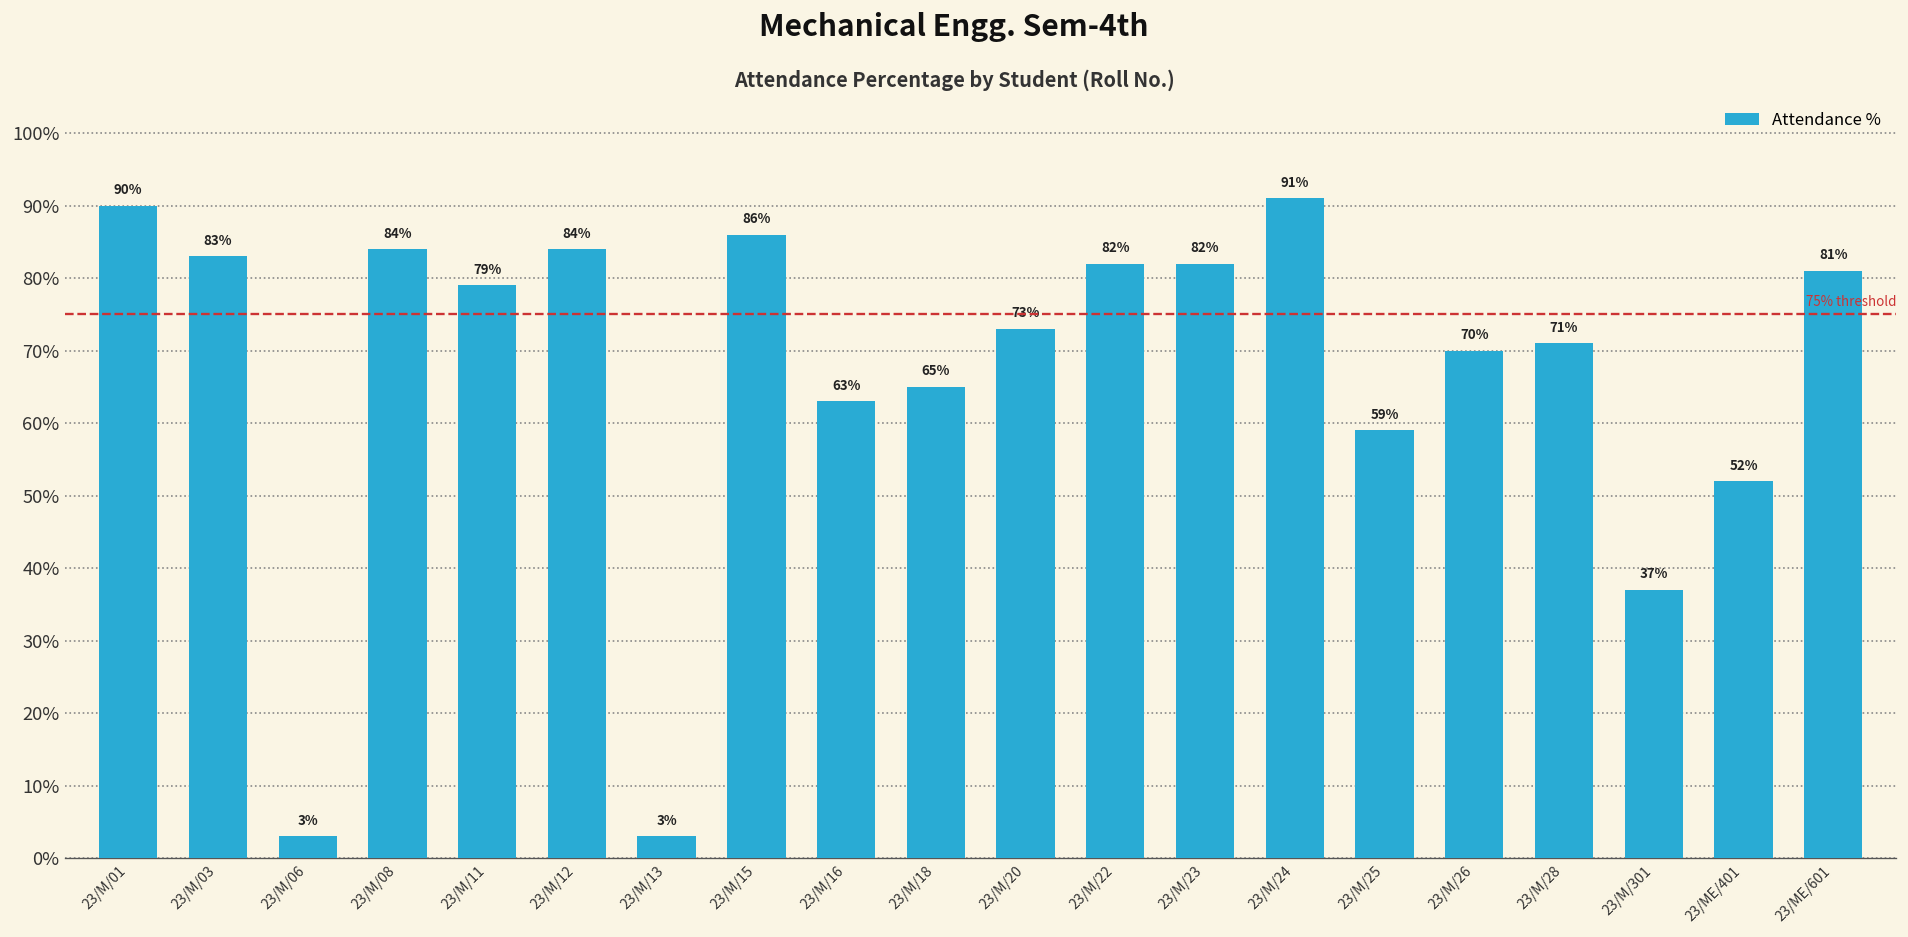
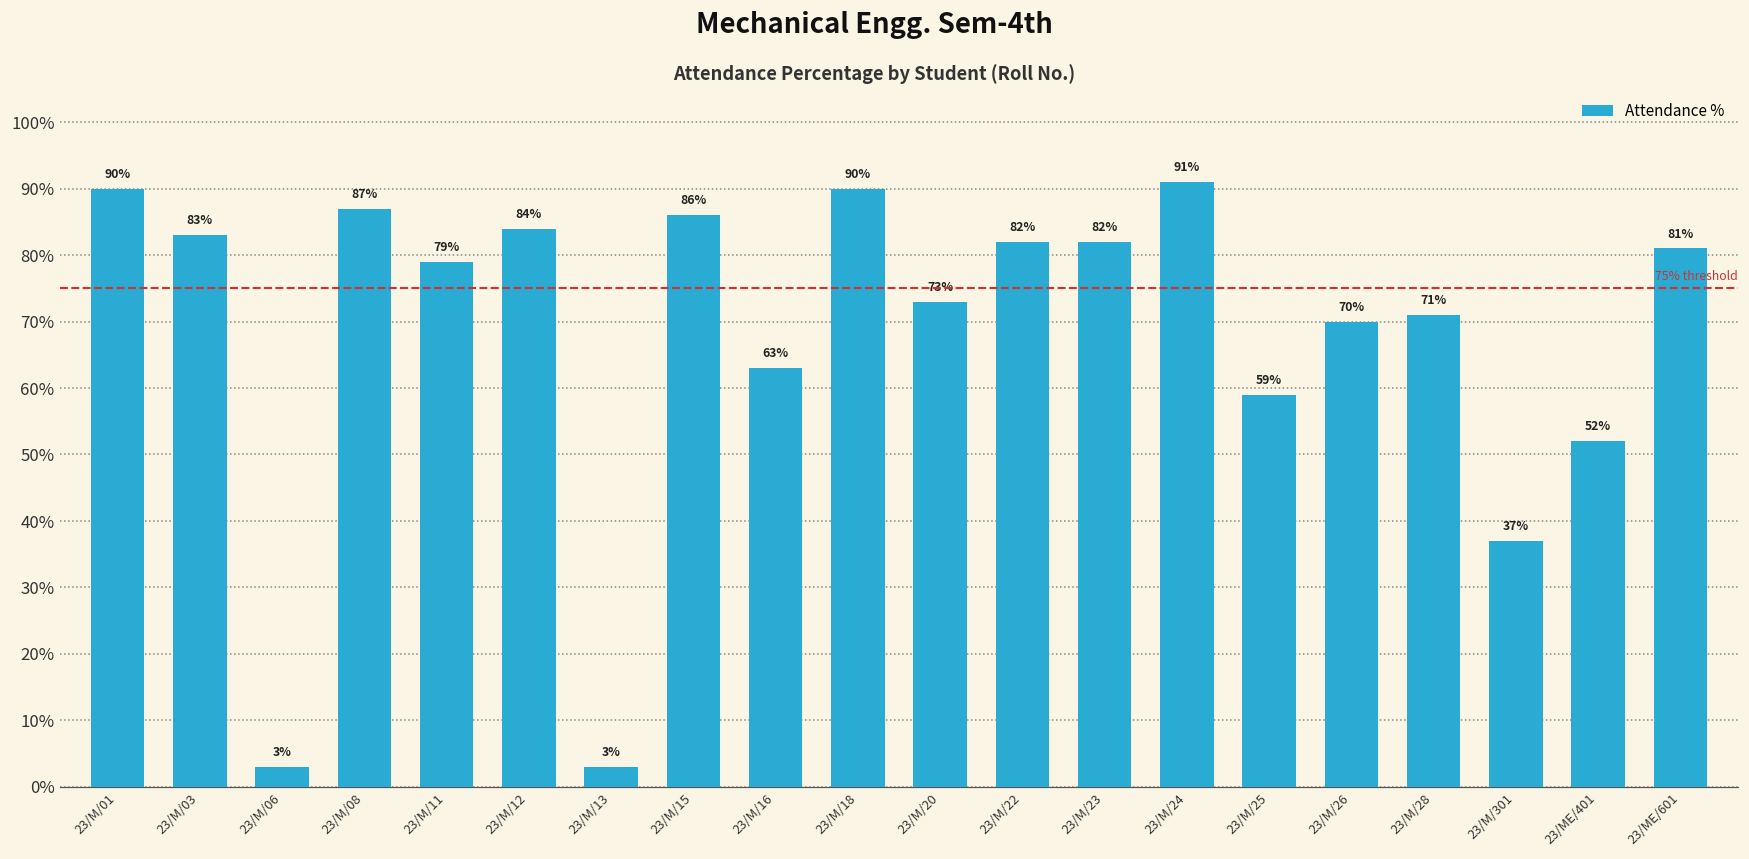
23/M/08: 84% -> 87%
23/M/18: 65% -> 90%
